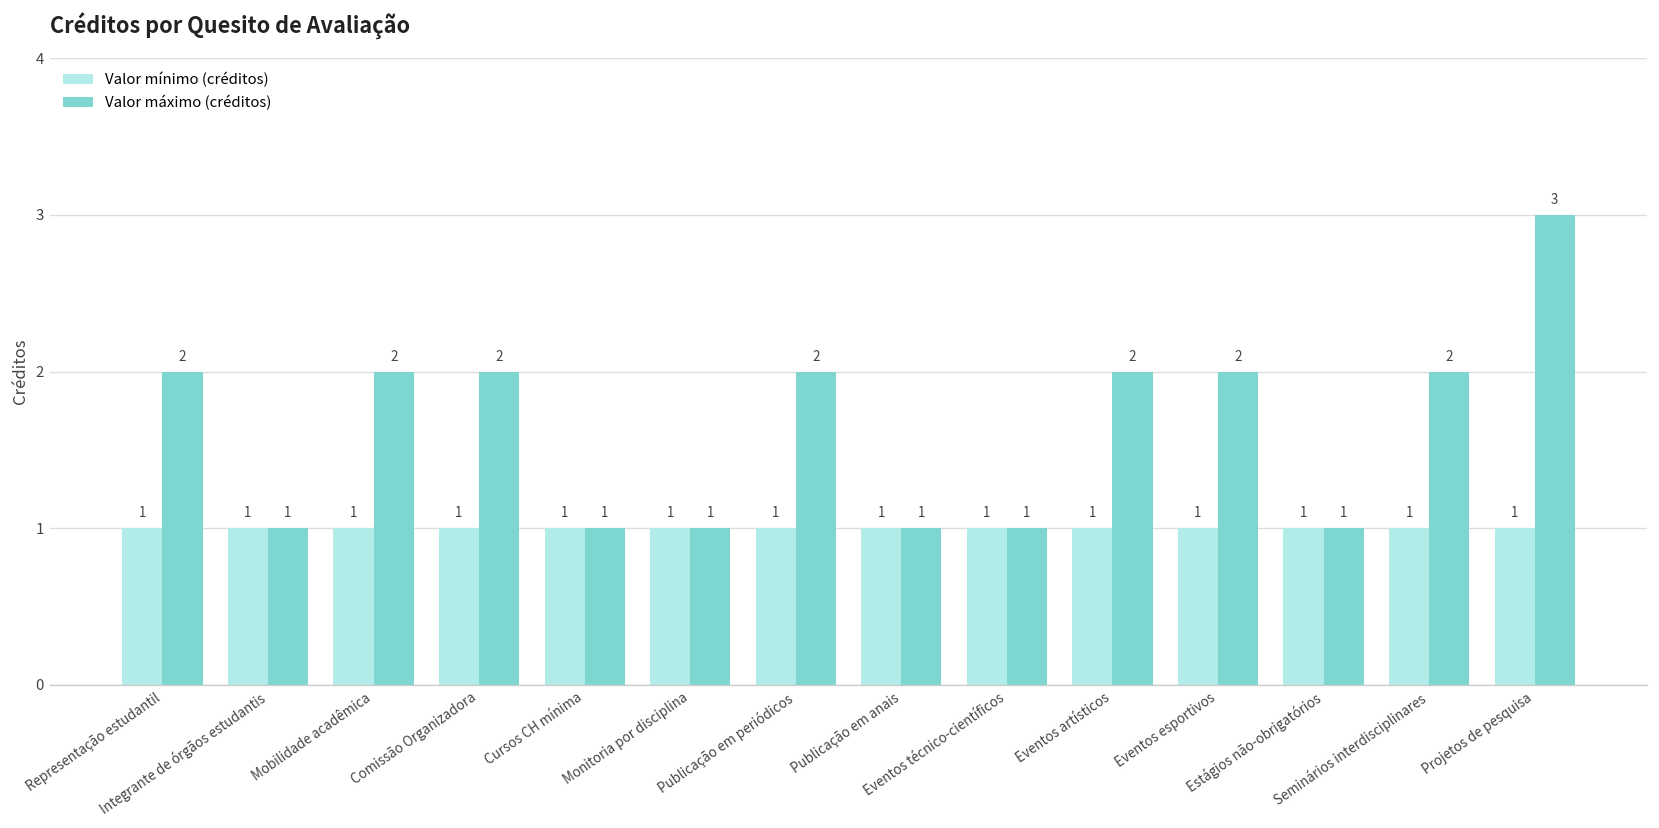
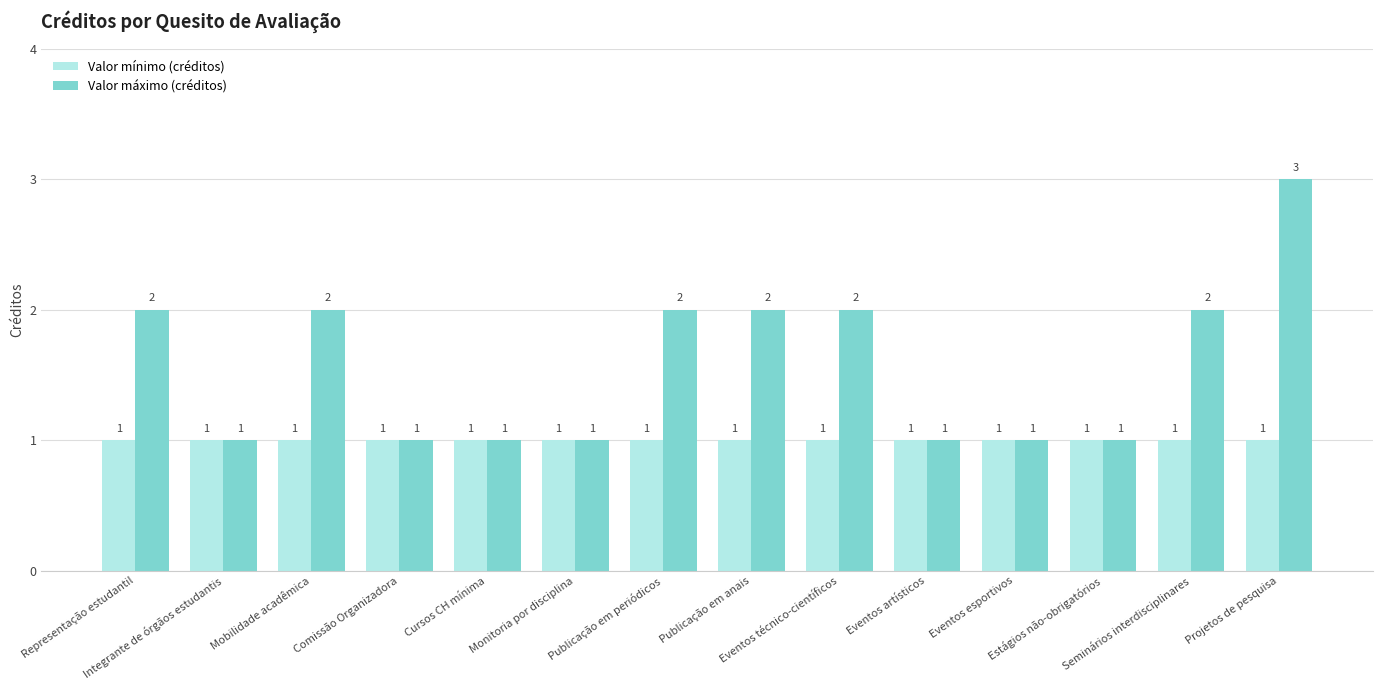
Valor máximo (créditos), Comissão Organizadora: 2 -> 1
Valor máximo (créditos), Publicação em anais: 1 -> 2
Valor máximo (créditos), Eventos técnico-científicos: 1 -> 2
Valor máximo (créditos), Eventos artísticos: 2 -> 1
Valor máximo (créditos), Eventos esportivos: 2 -> 1
